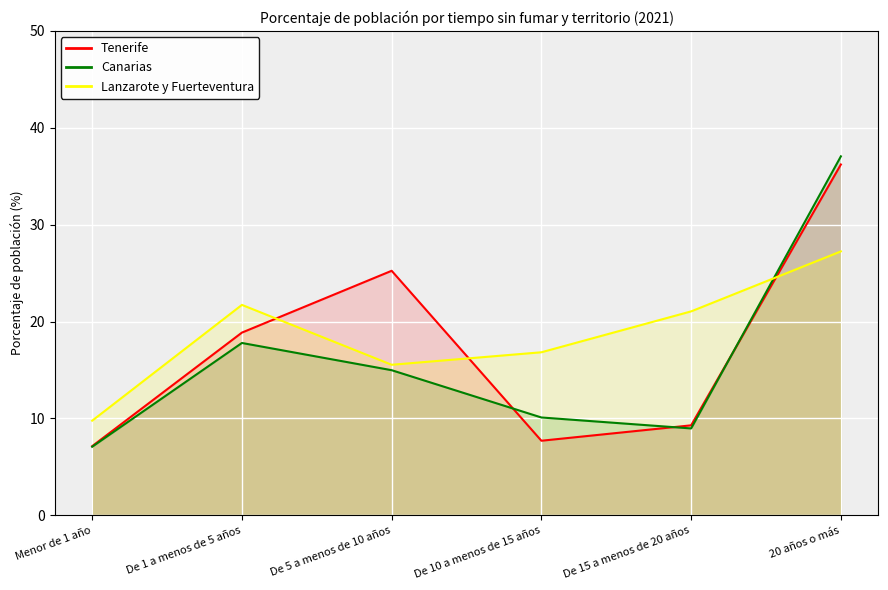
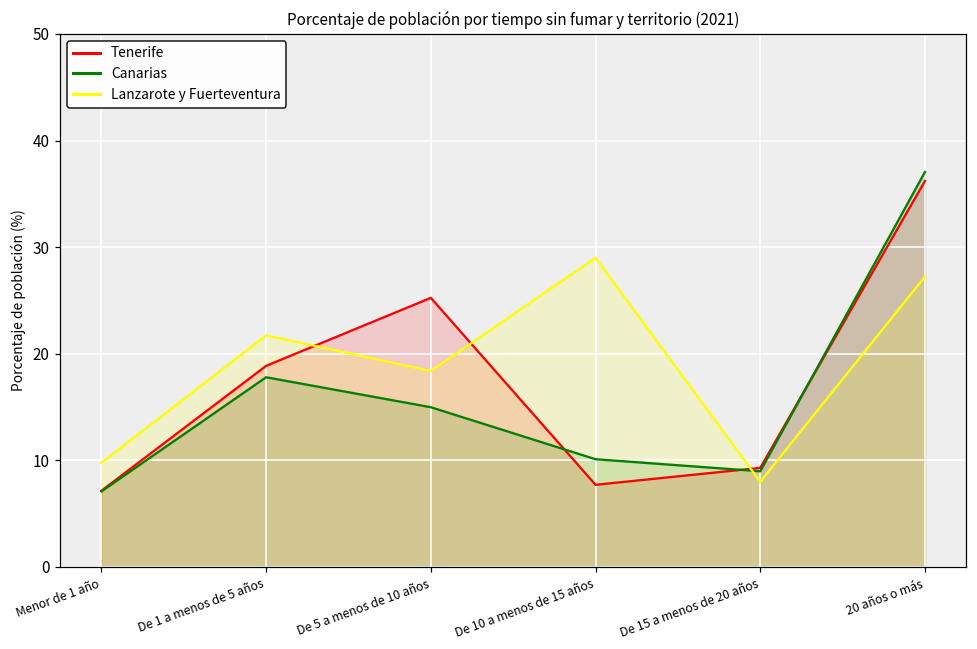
Lanzarote y Fuerteventura, De 5 a menos de 10 años: 16 -> 18
Lanzarote y Fuerteventura, De 10 a menos de 15 años: 17 -> 29
Lanzarote y Fuerteventura, De 15 a menos de 20 años: 21 -> 8
